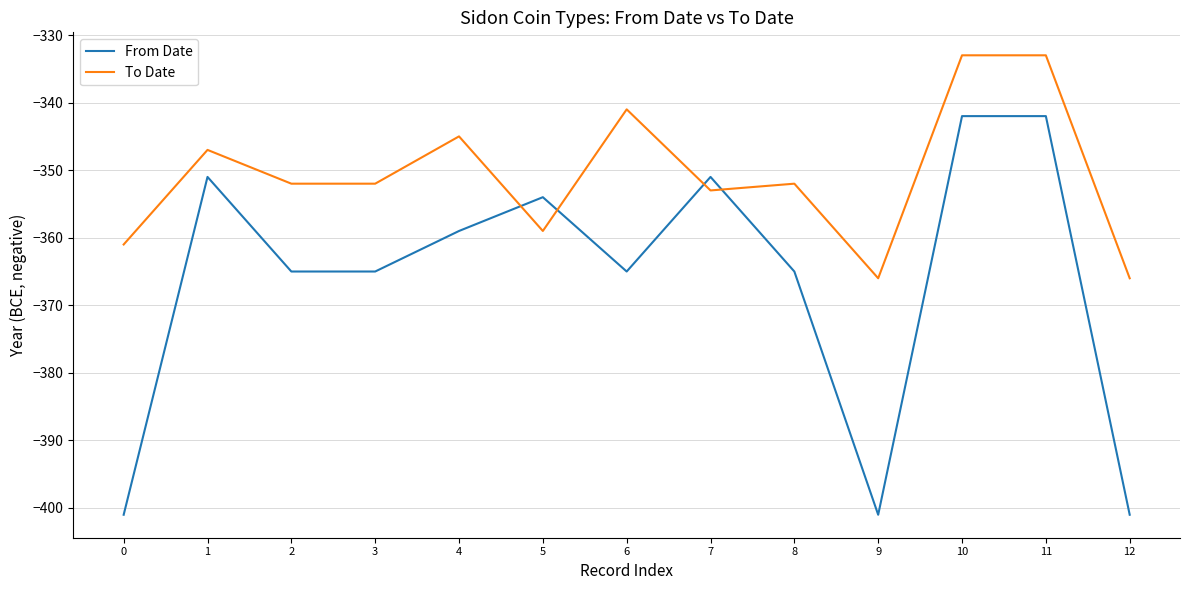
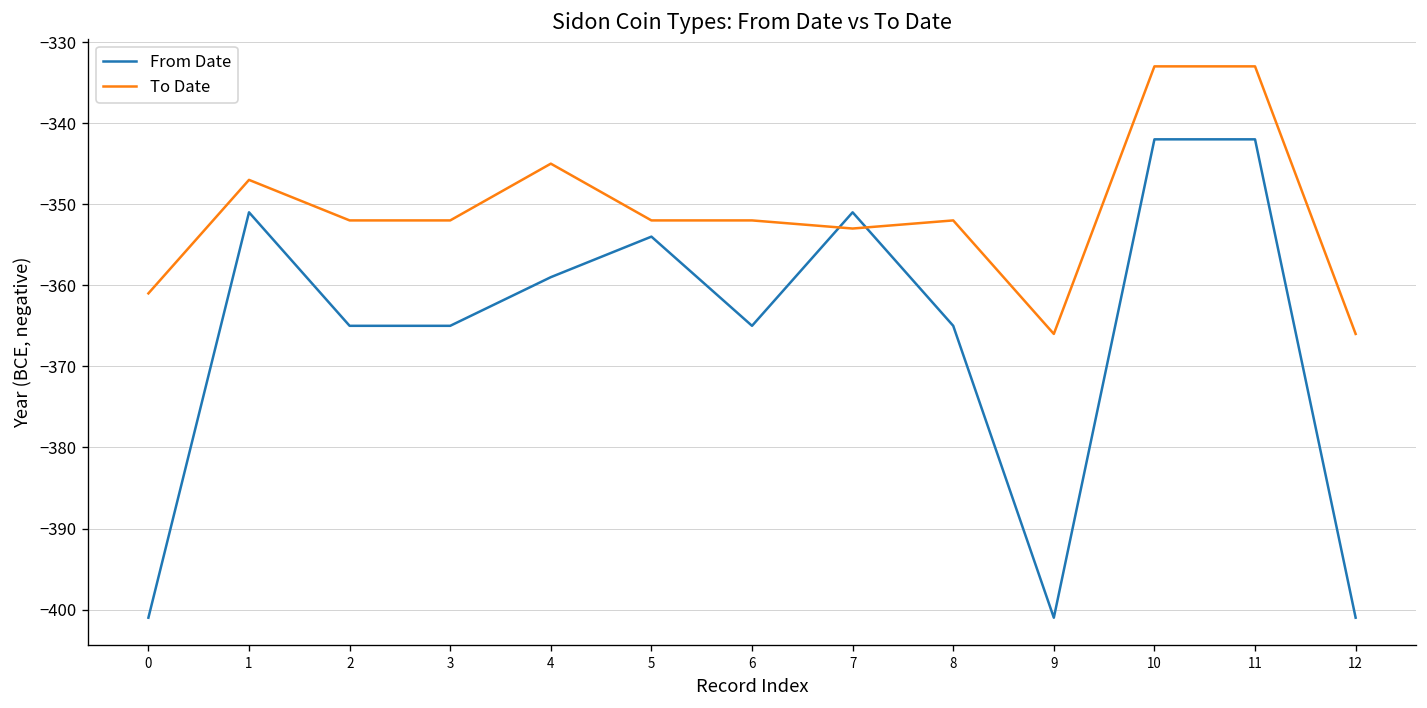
To Date, 5: -359 -> -352
To Date, 6: -341 -> -352
